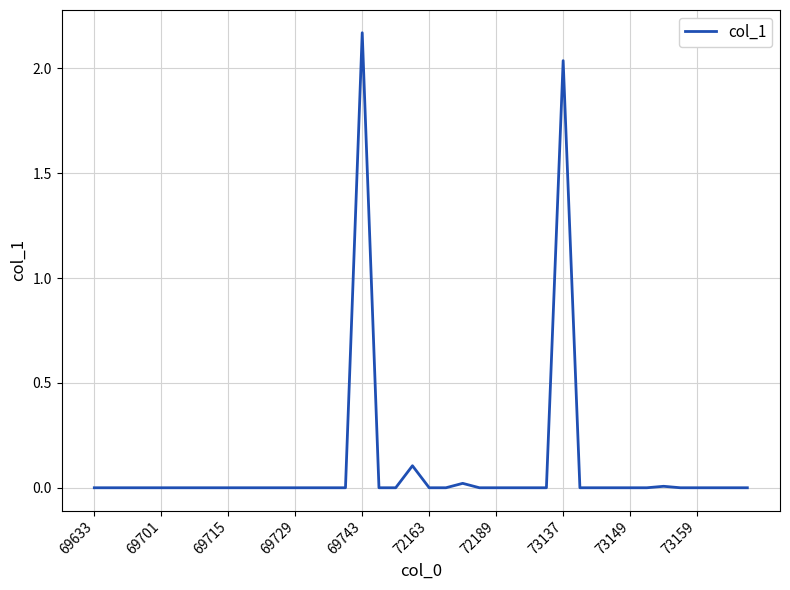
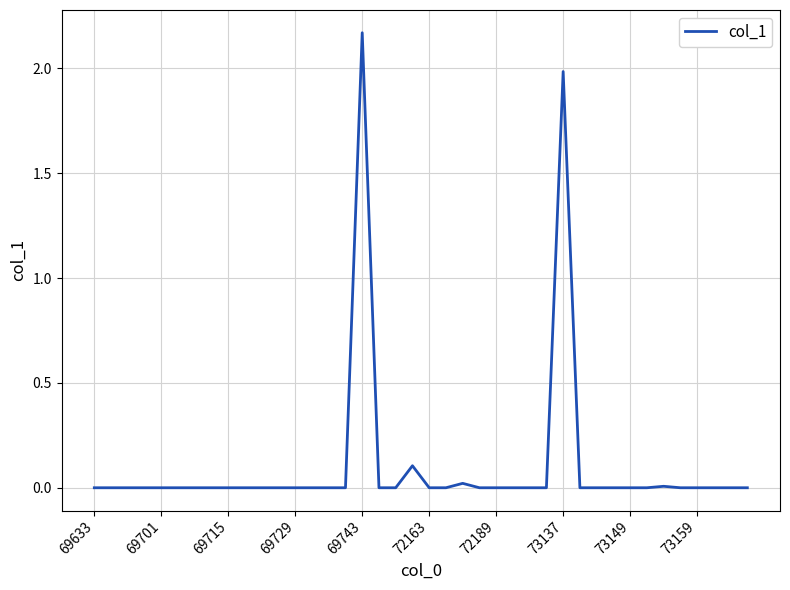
73137: 2.04 -> 1.99
